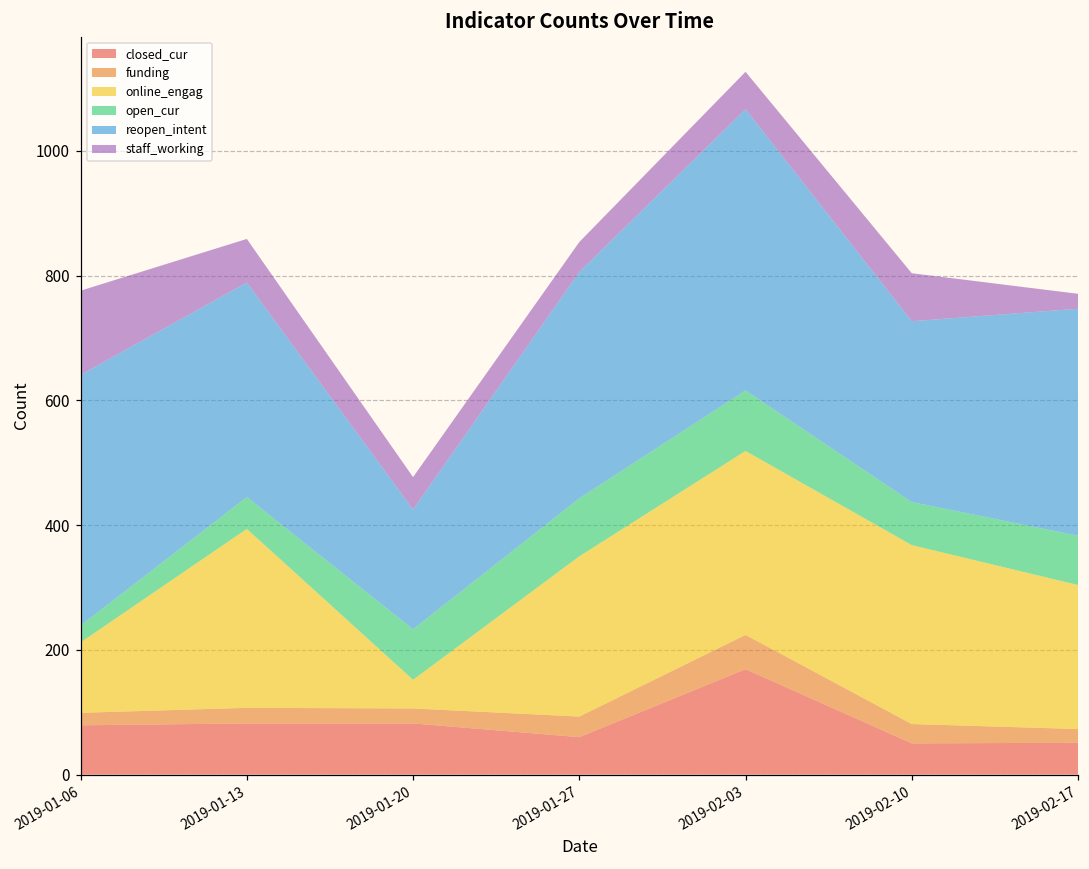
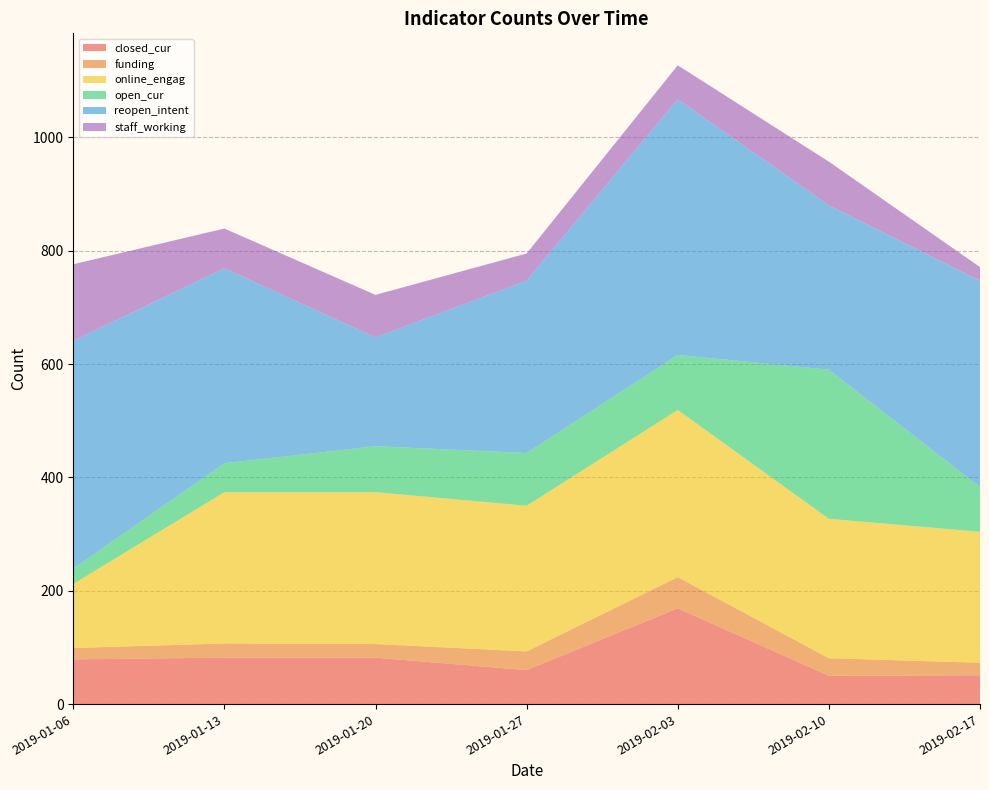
online_engag, 2019-01-13: 290 -> 270
online_engag, 2019-01-20: 50 -> 270
staff_working, 2019-01-20: 50 -> 80
reopen_intent, 2019-01-27: 360 -> 300
online_engag, 2019-02-10: 290 -> 250
open_cur, 2019-02-10: 70 -> 260
